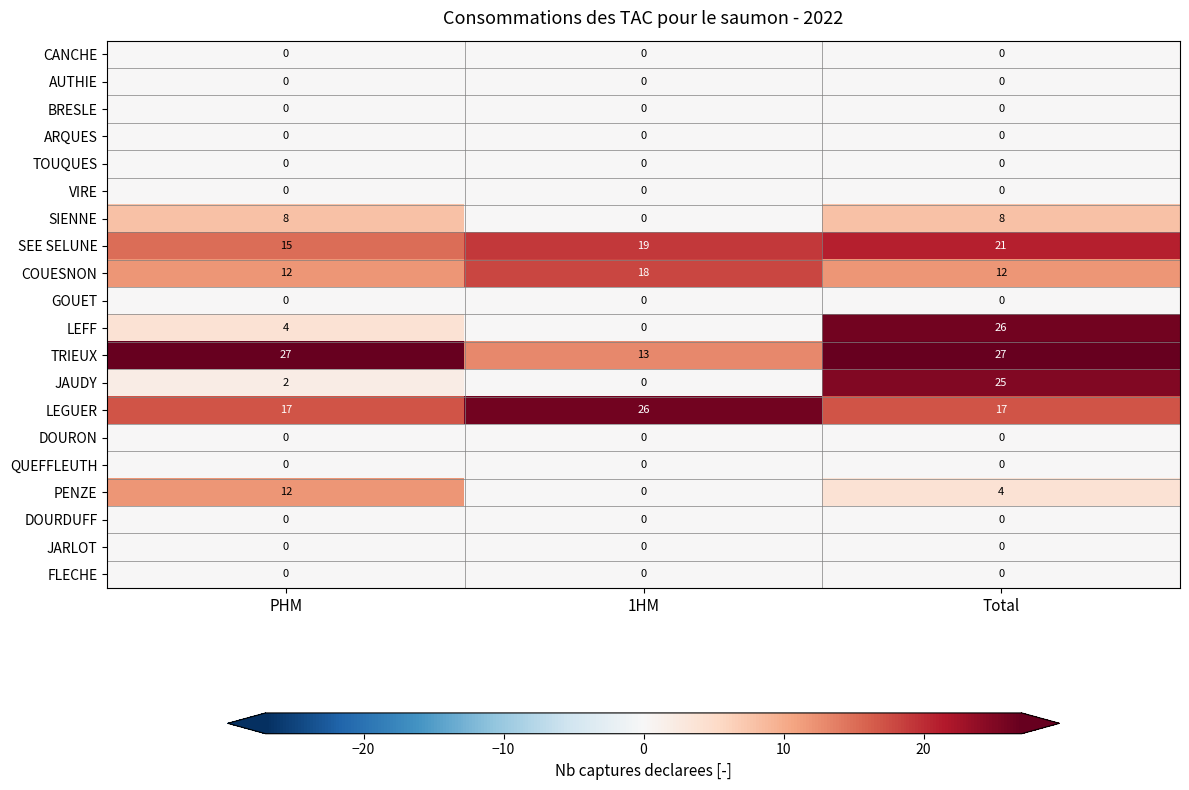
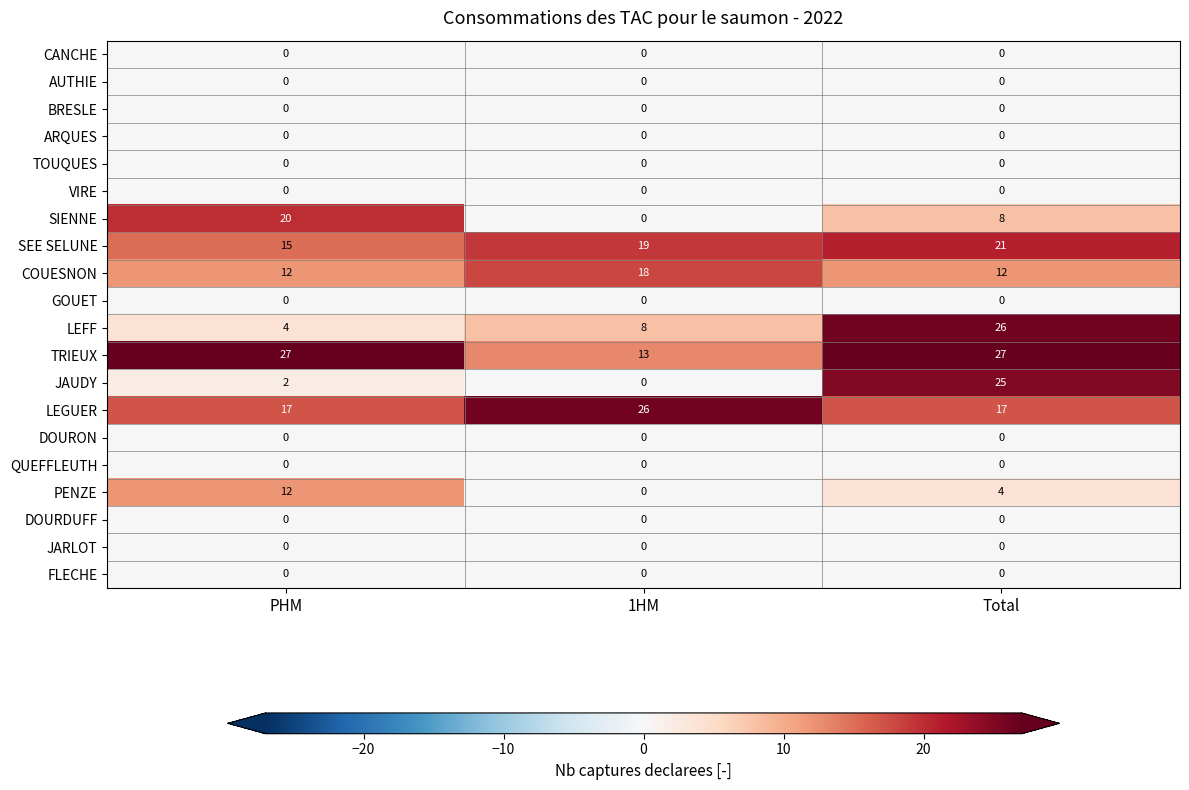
SIENNE, PHM: 8 -> 20
LEFF, 1HM: 0 -> 8
